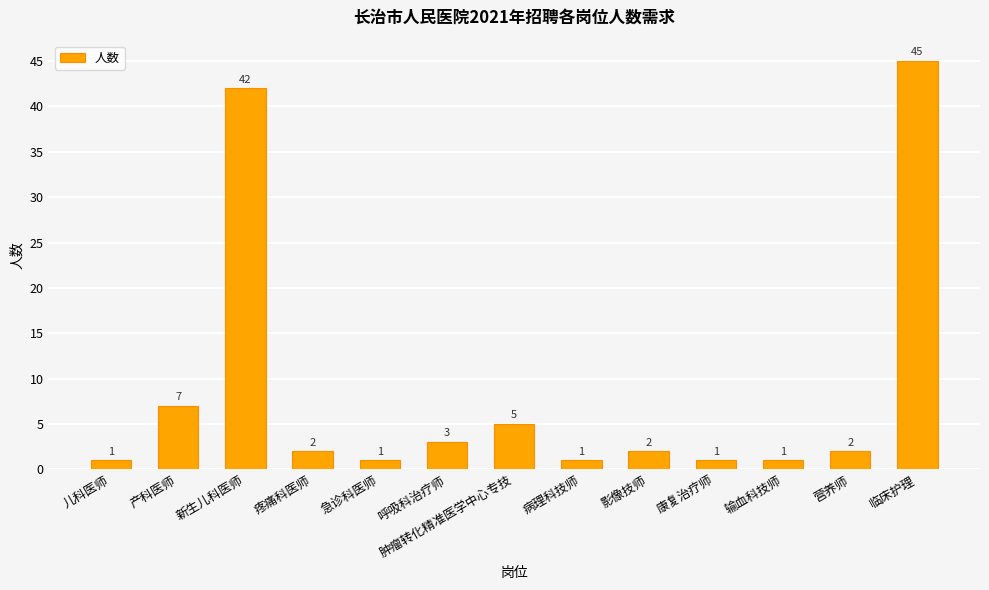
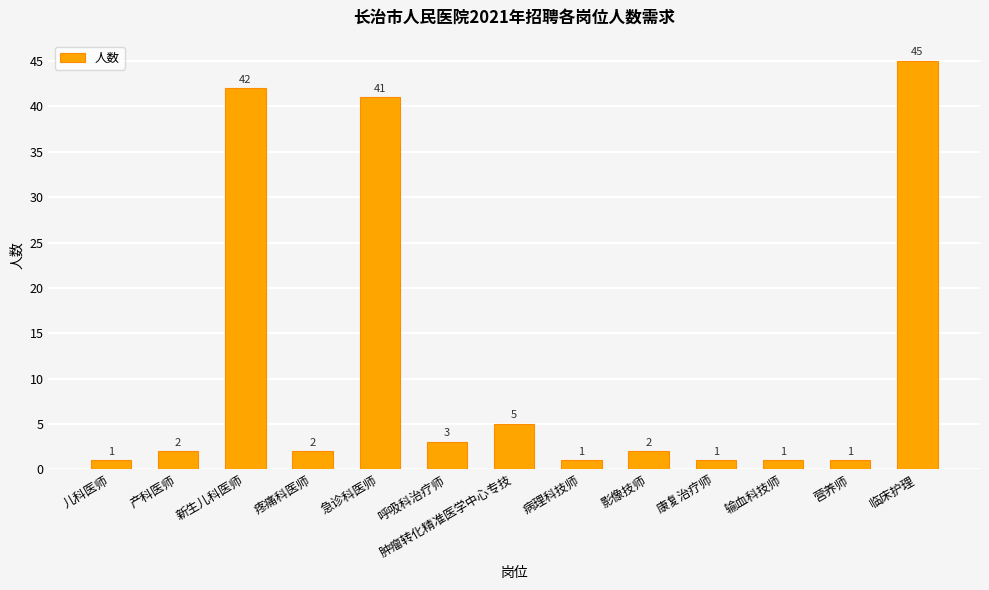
产科医师: 7 -> 2
急诊科医师: 1 -> 41
营养师: 2 -> 1
